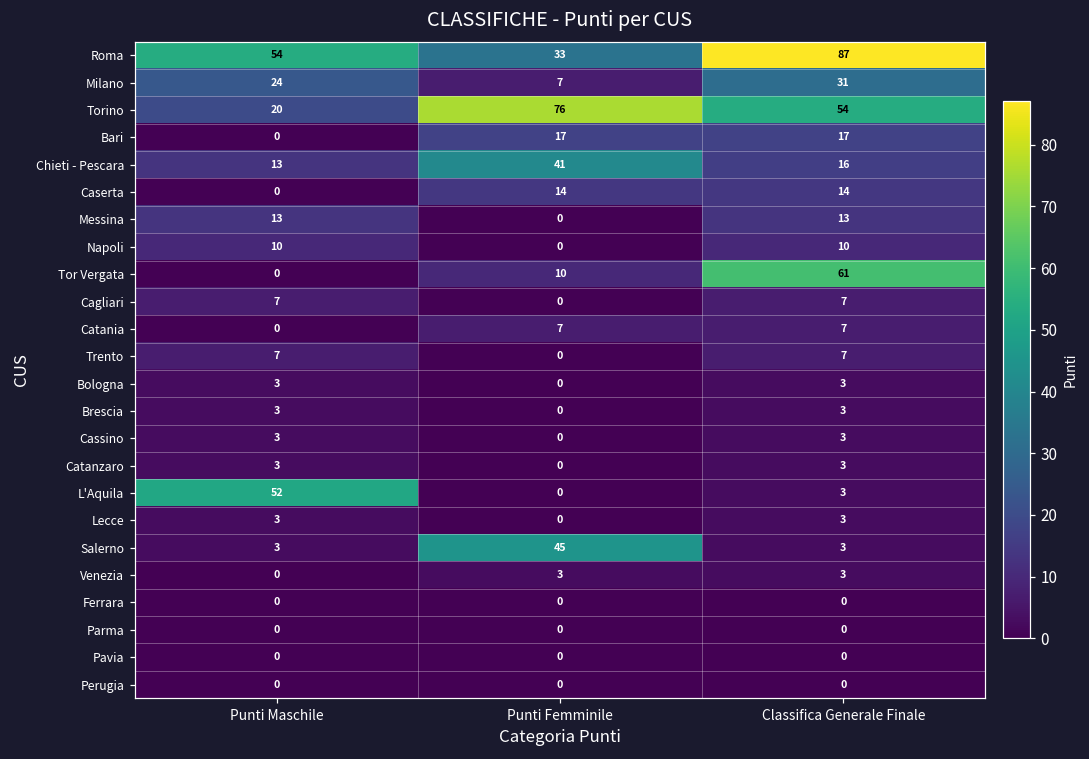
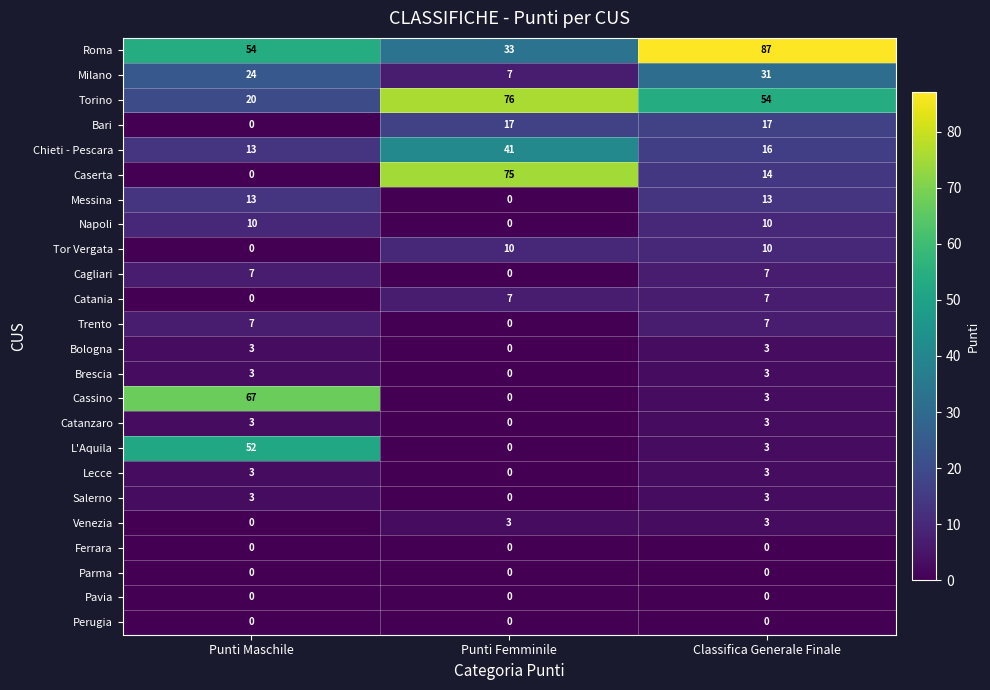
Caserta, Punti Femminile: 14 -> 75
Tor Vergata, Classifica Generale Finale: 61 -> 10
Cassino, Punti Maschile: 3 -> 67
Salerno, Punti Femminile: 45 -> 0
